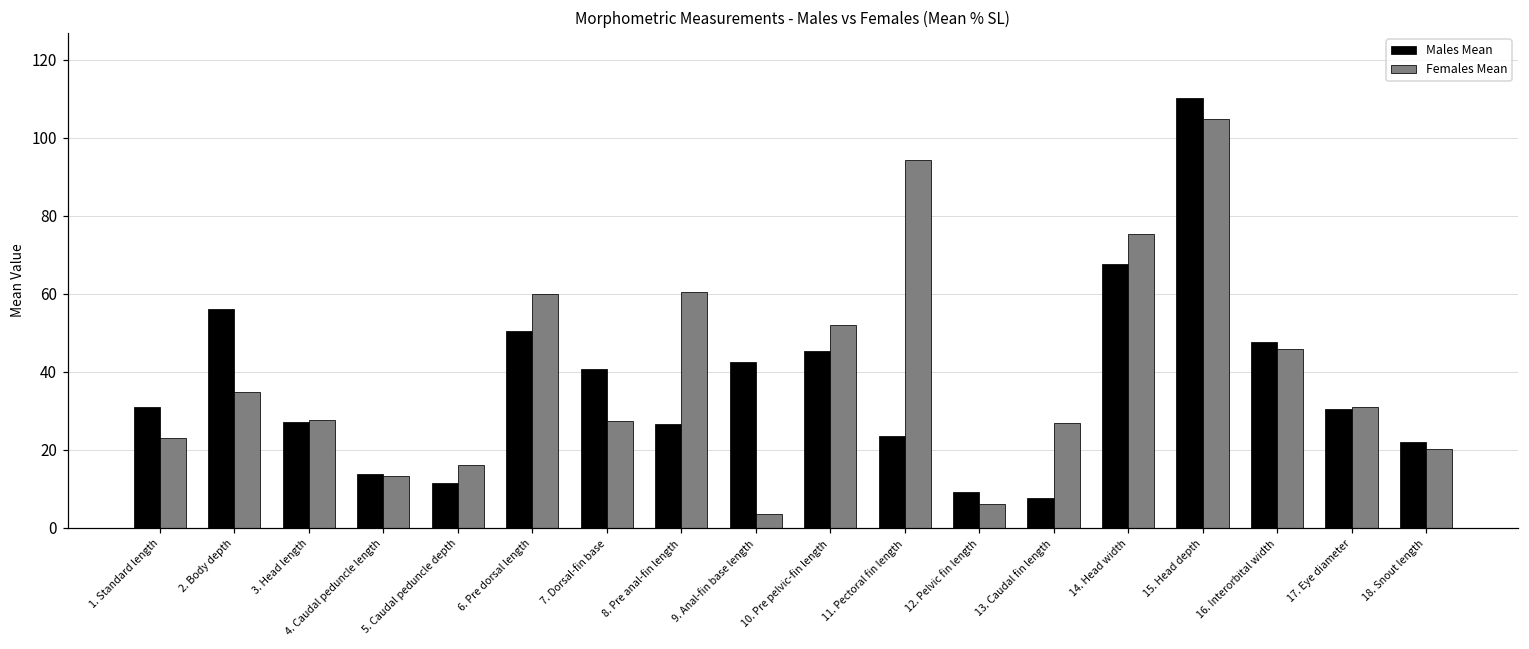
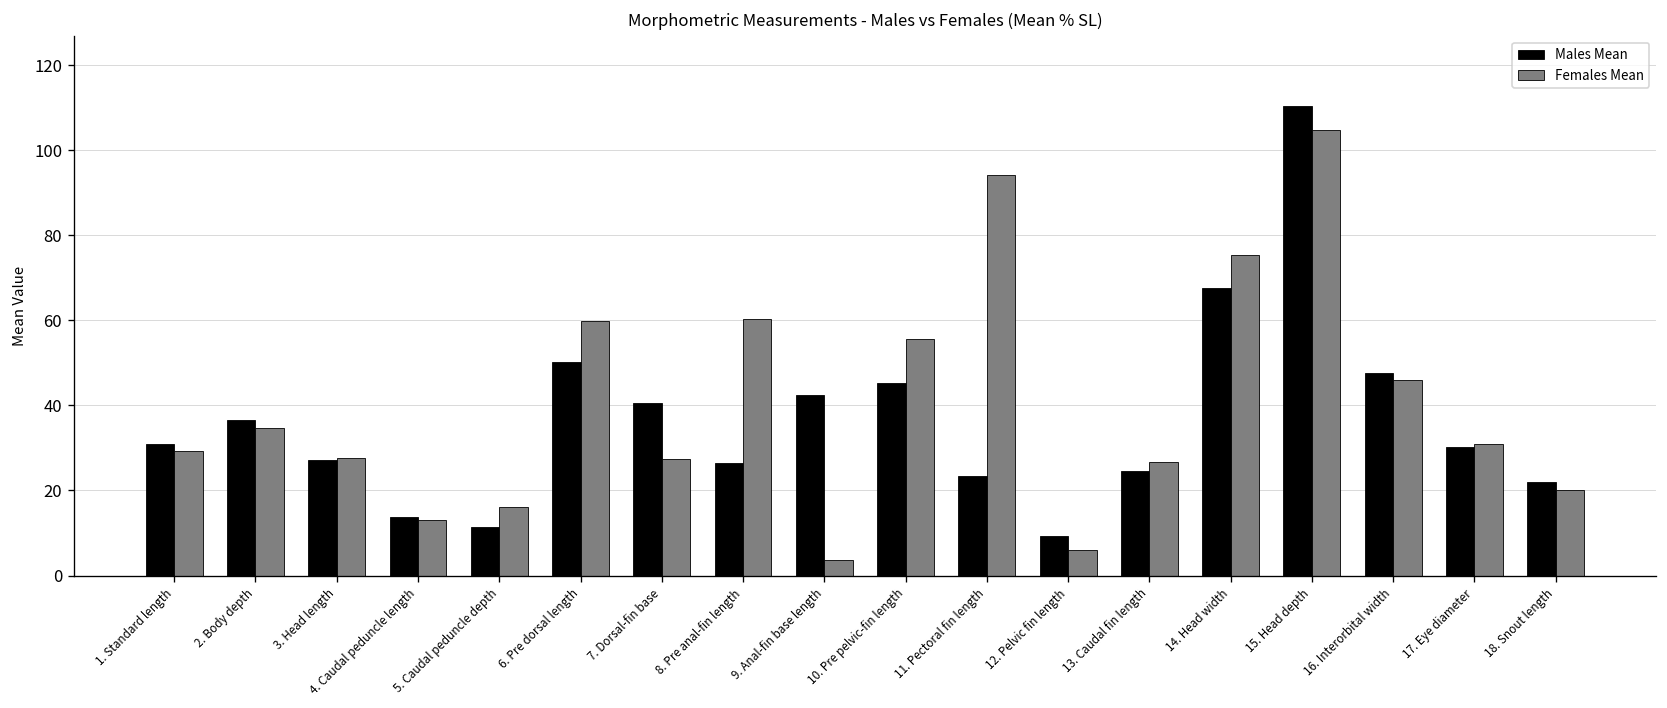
Females Mean, 1. Standard length: 23 -> 29
Males Mean, 2. Body depth: 56 -> 37
Females Mean, 10. Pre pelvic-fin length: 52 -> 56
Males Mean, 13. Caudal fin length: 8 -> 25
